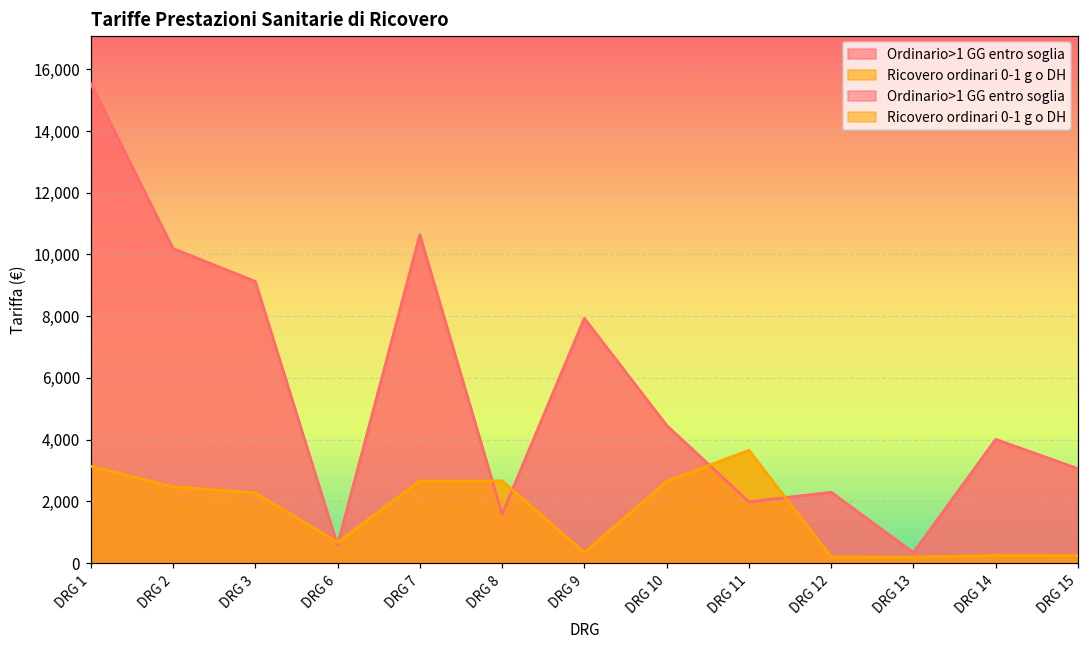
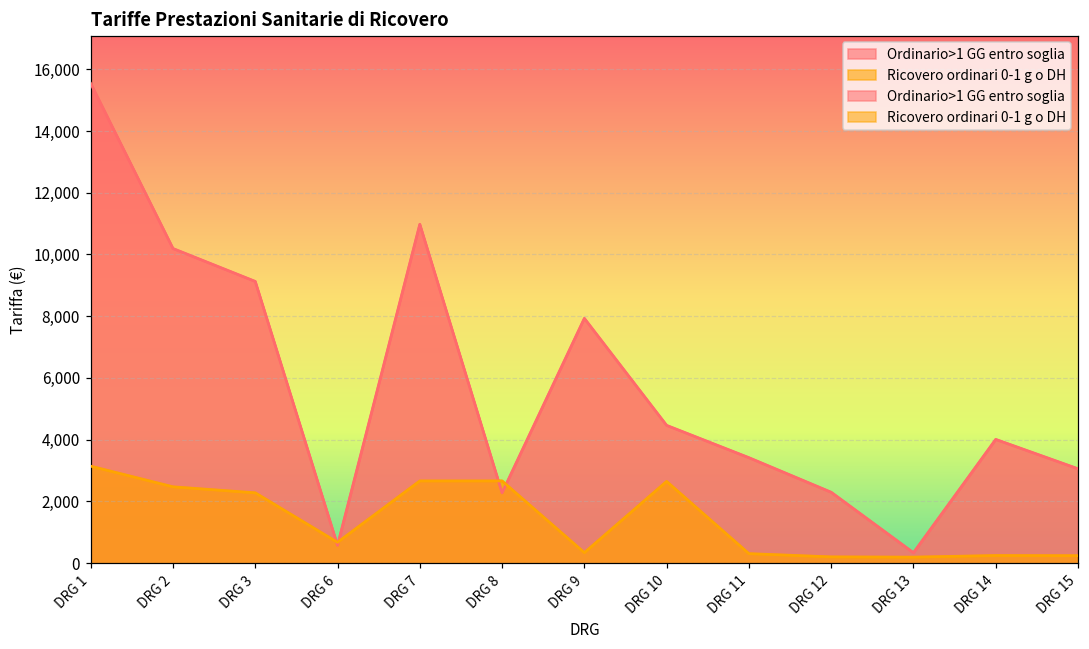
Ordinario>1 GG entro soglia, DRG 7: 10,600 -> 11,000
Ordinario>1 GG entro soglia, DRG 8: 1,600 -> 2,300
Ordinario>1 GG entro soglia, DRG 11: 2,000 -> 3,400
Ricovero ordinari 0-1 g o DH, DRG 11: 3,700 -> 300
